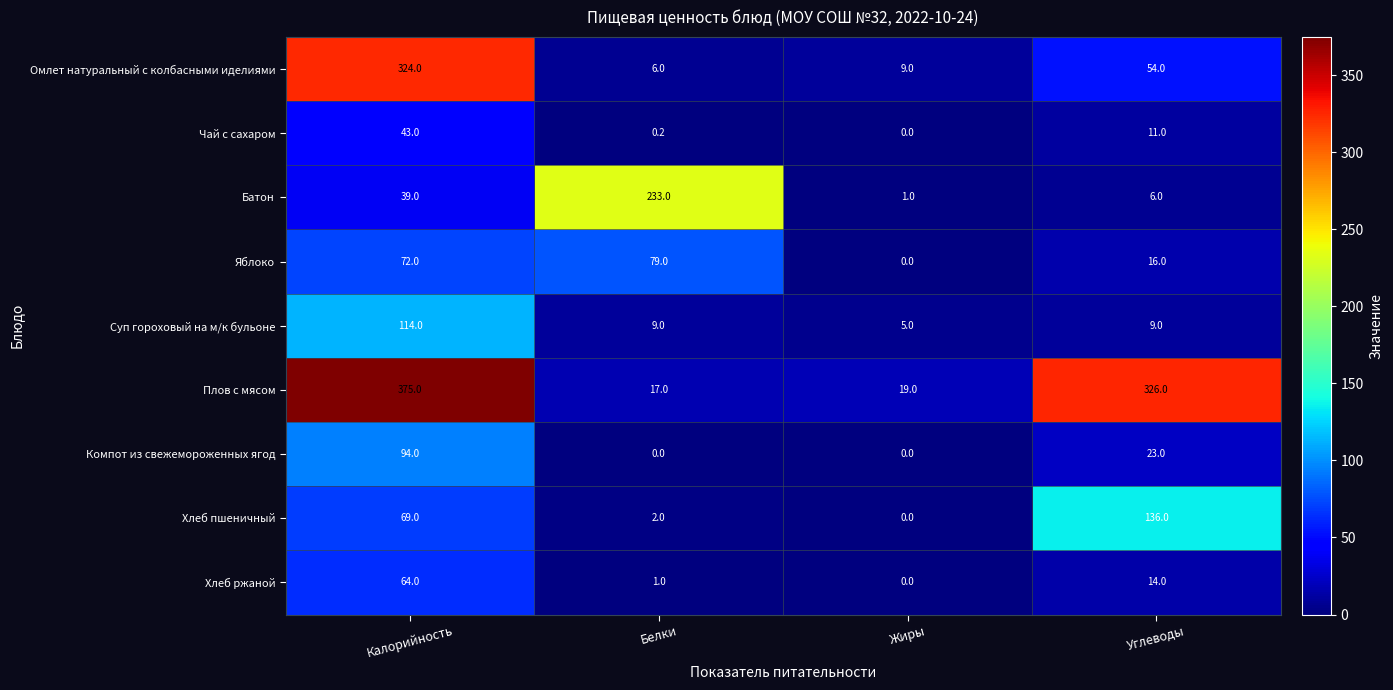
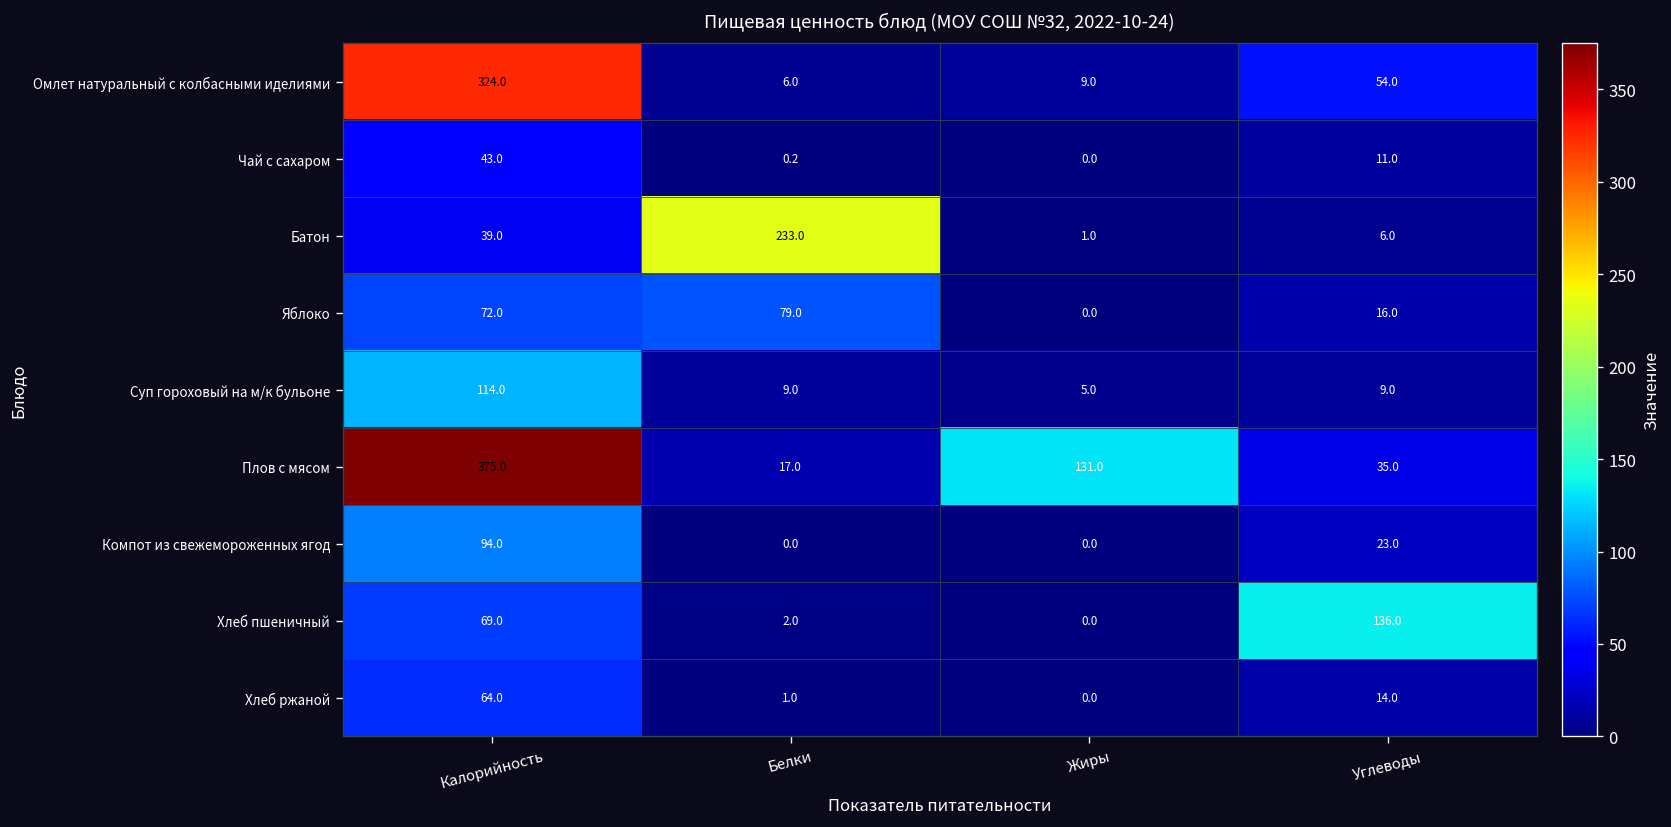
Плов с мясом, Жиры: 19.0 -> 131.0
Плов с мясом, Углеводы: 326.0 -> 35.0
